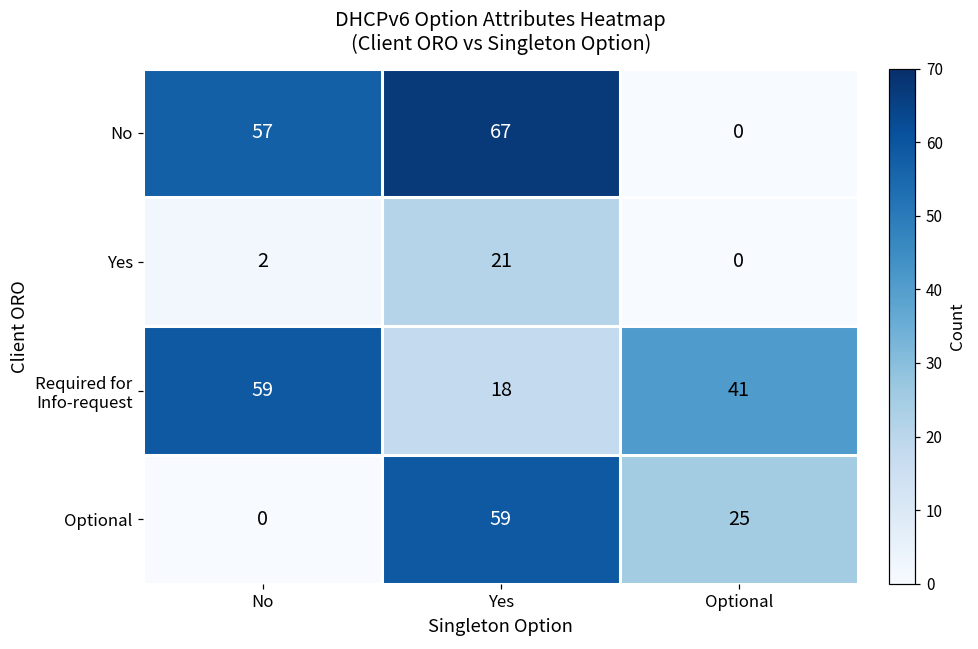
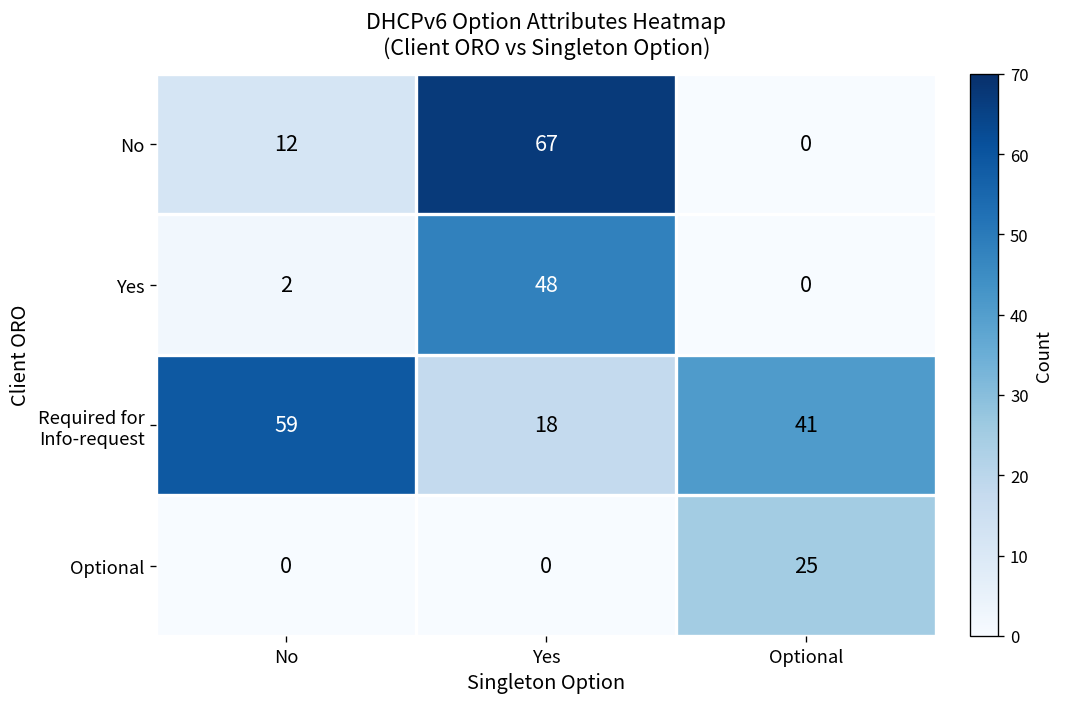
No, No: 57 -> 12
Yes, Yes: 21 -> 48
Optional, Yes: 59 -> 0
